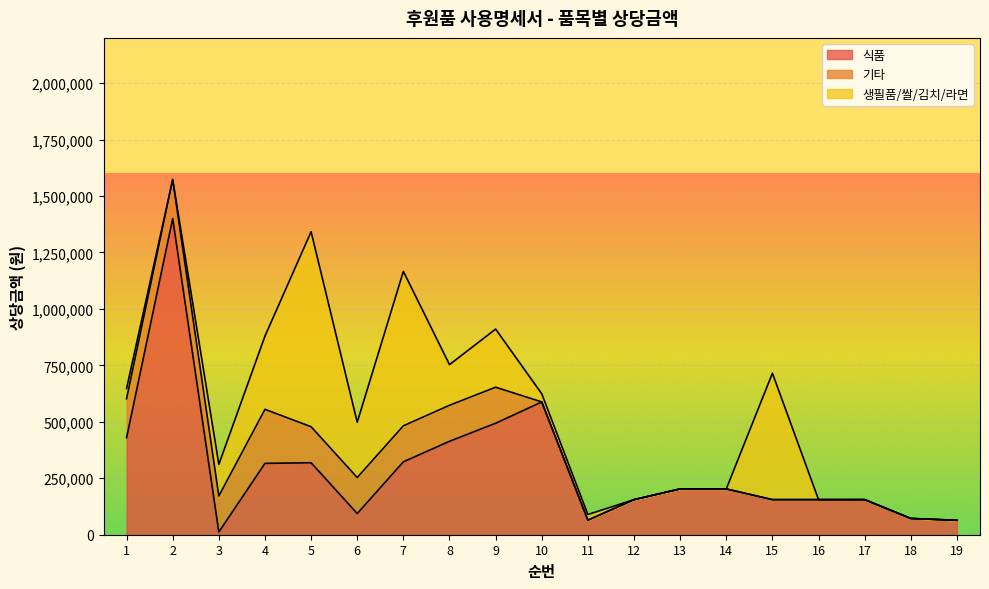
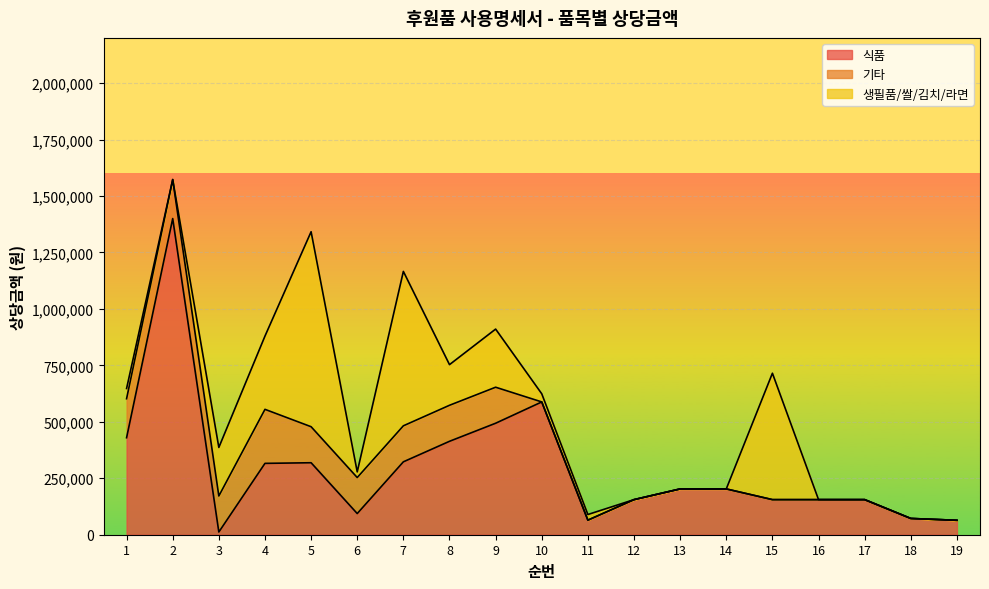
생필품/쌀/김치/라면, 3: 140,000 -> 220,000
생필품/쌀/김치/라면, 6: 240,000 -> 30,000
